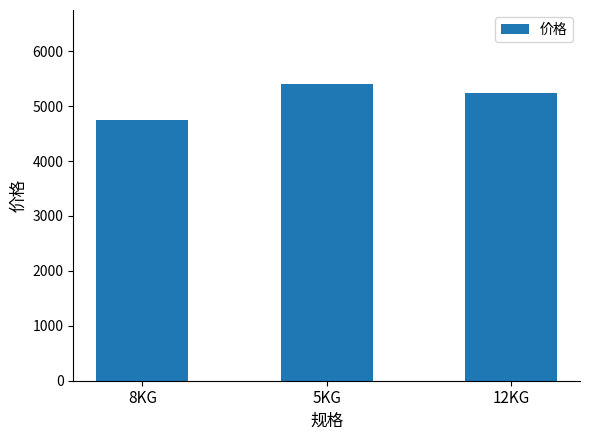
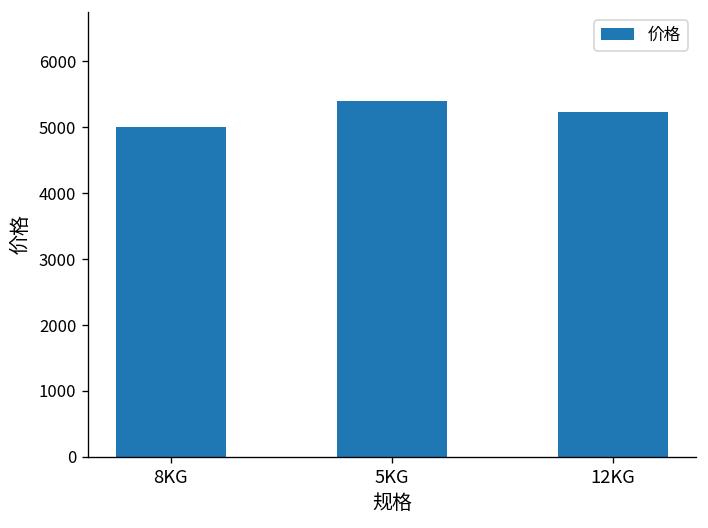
8KG: 4800 -> 5000
